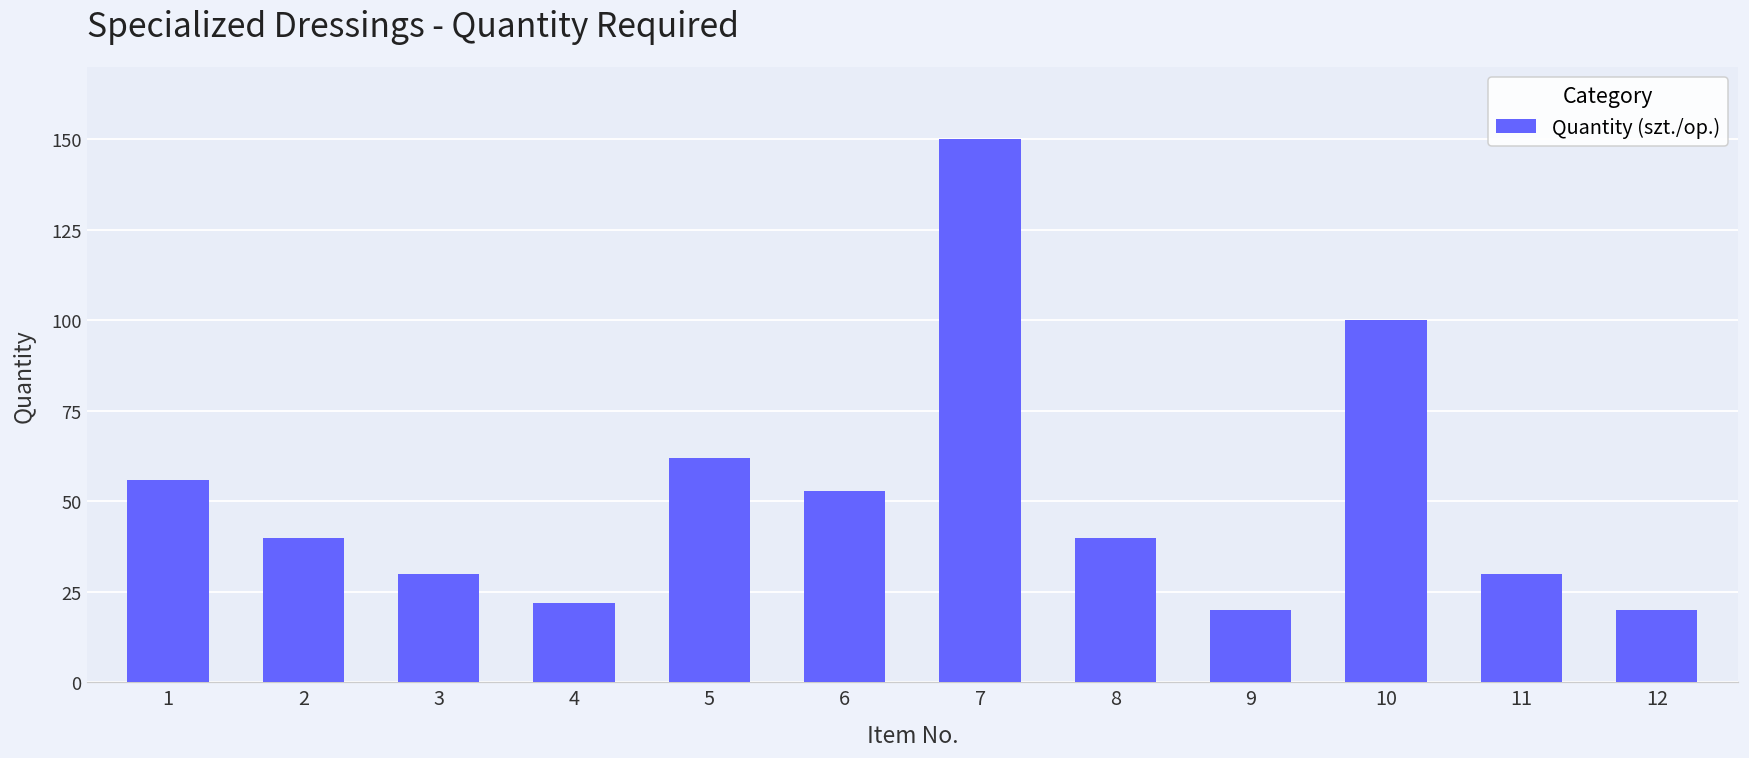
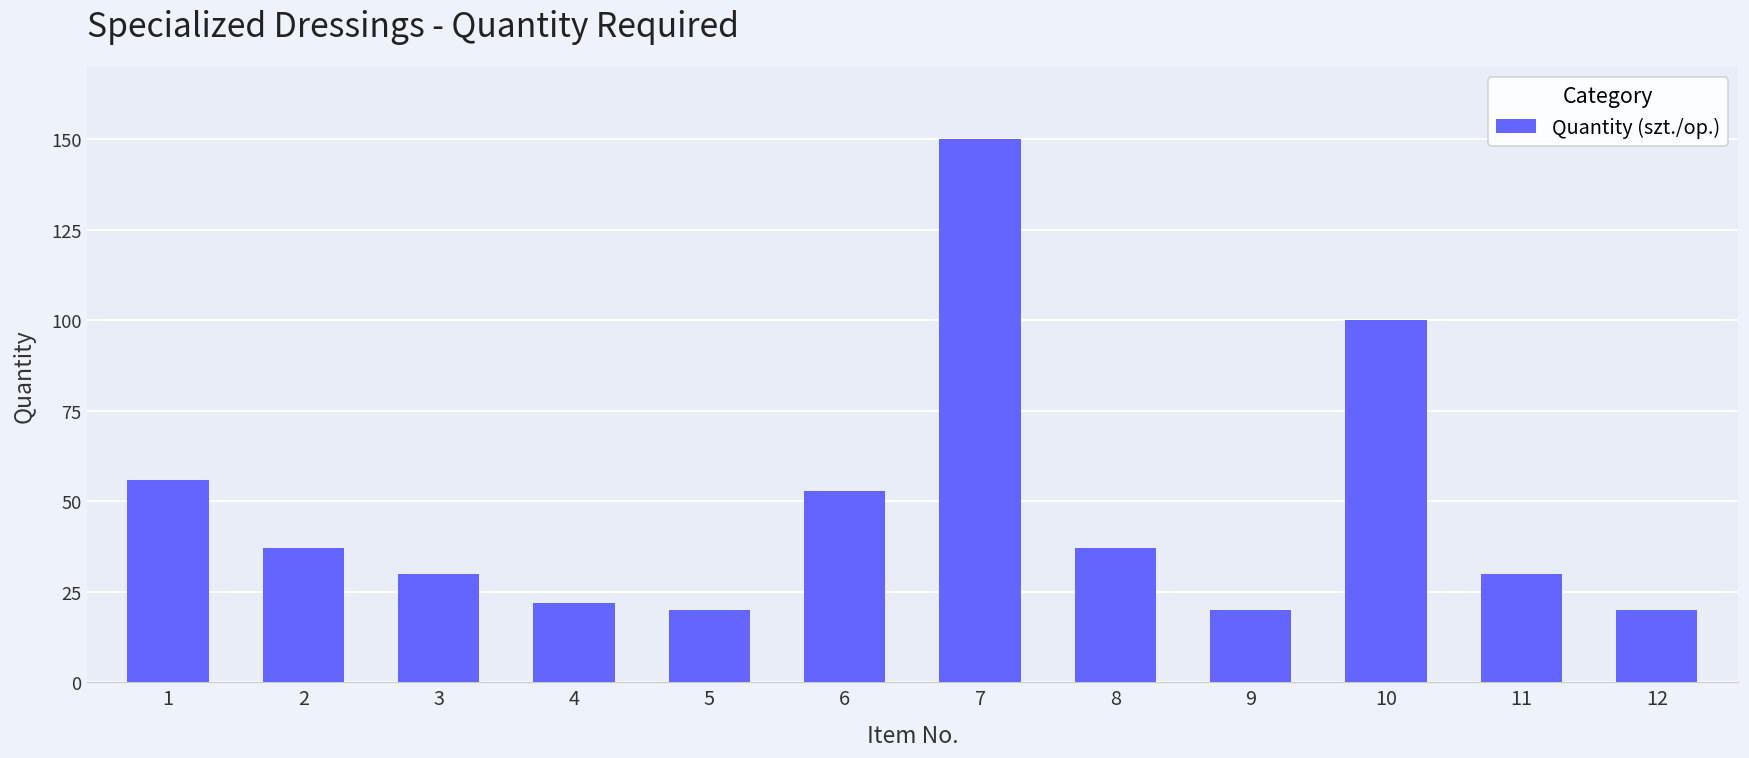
2: 40 -> 37
5: 62 -> 20
8: 40 -> 37
